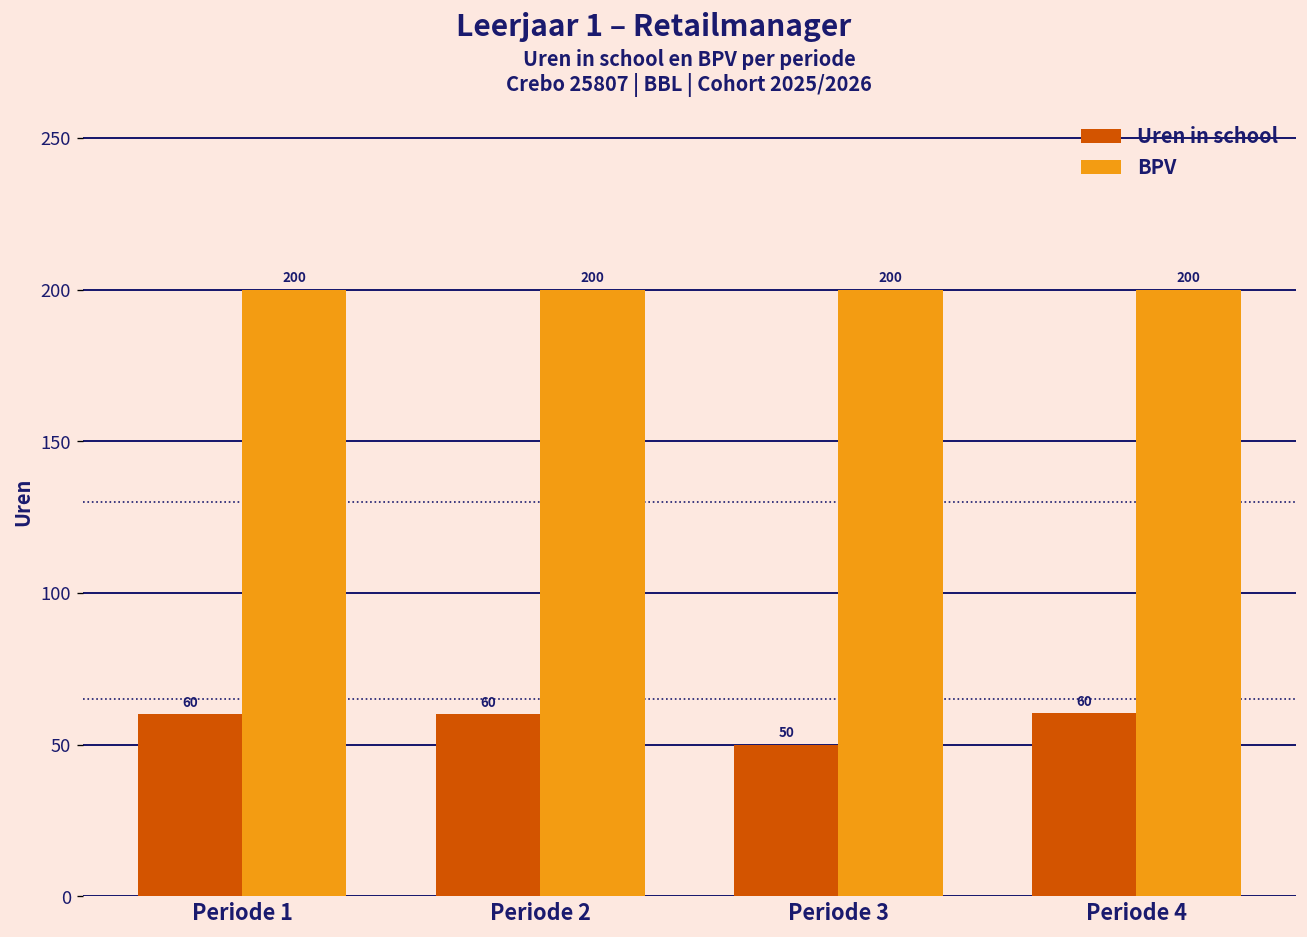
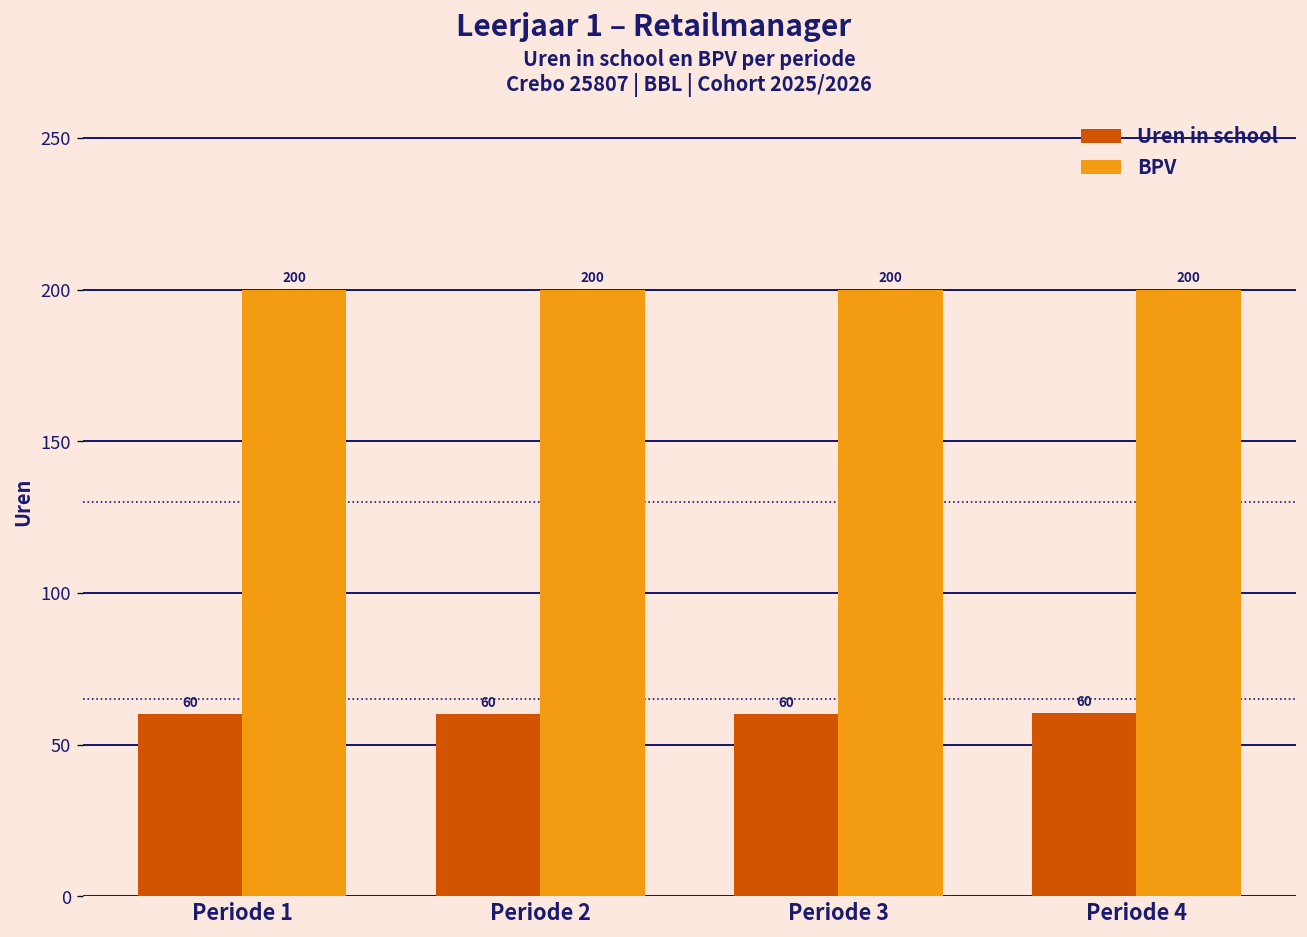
Uren in school, Periode 3: 50 -> 60
